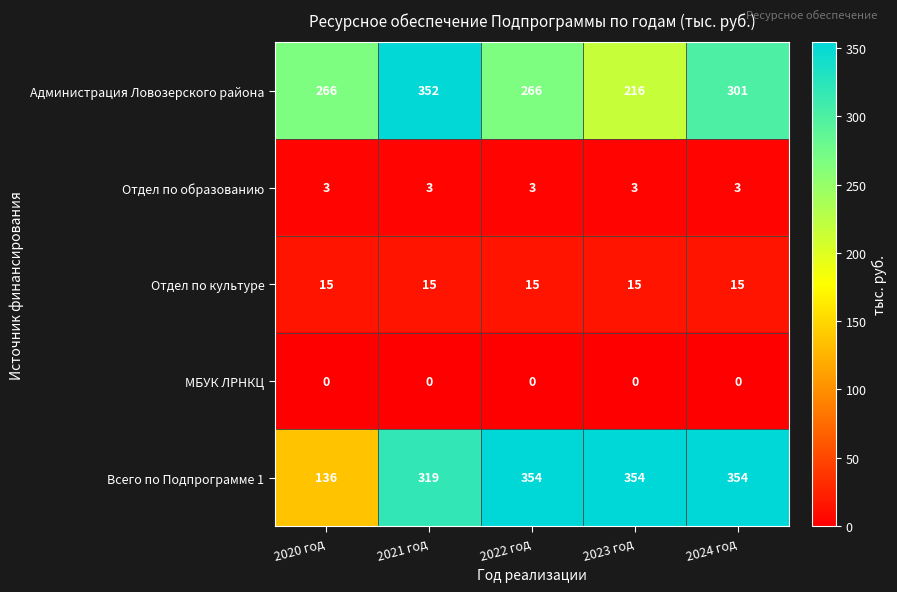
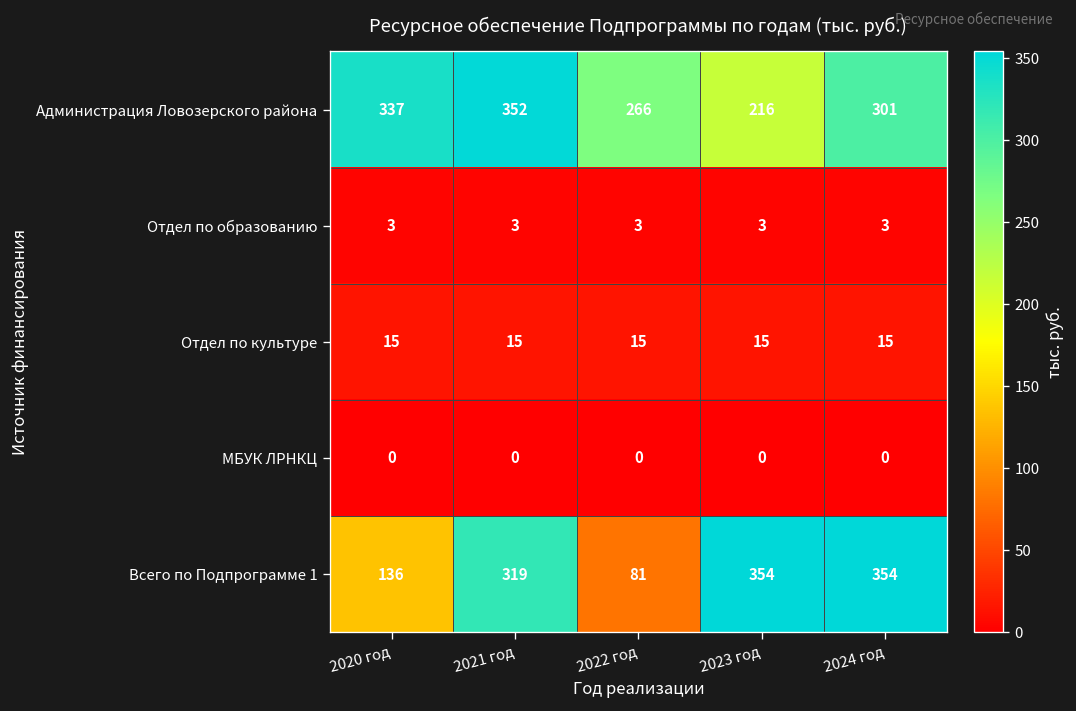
Администрация Ловозерского района, 2020 год: 266 -> 337
Всего по Подпрограмме 1, 2022 год: 354 -> 81
